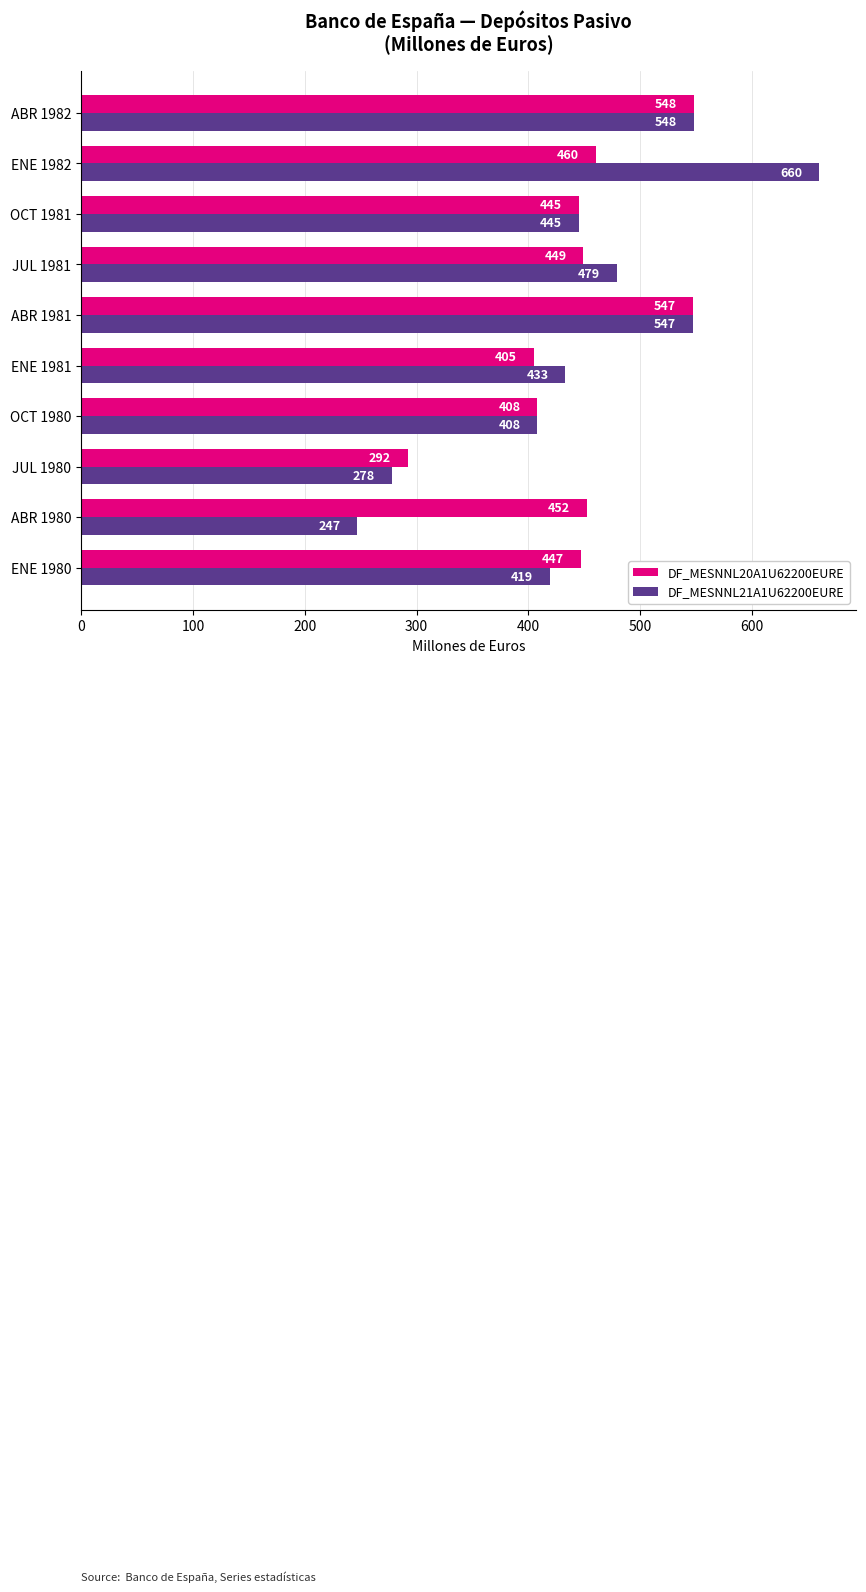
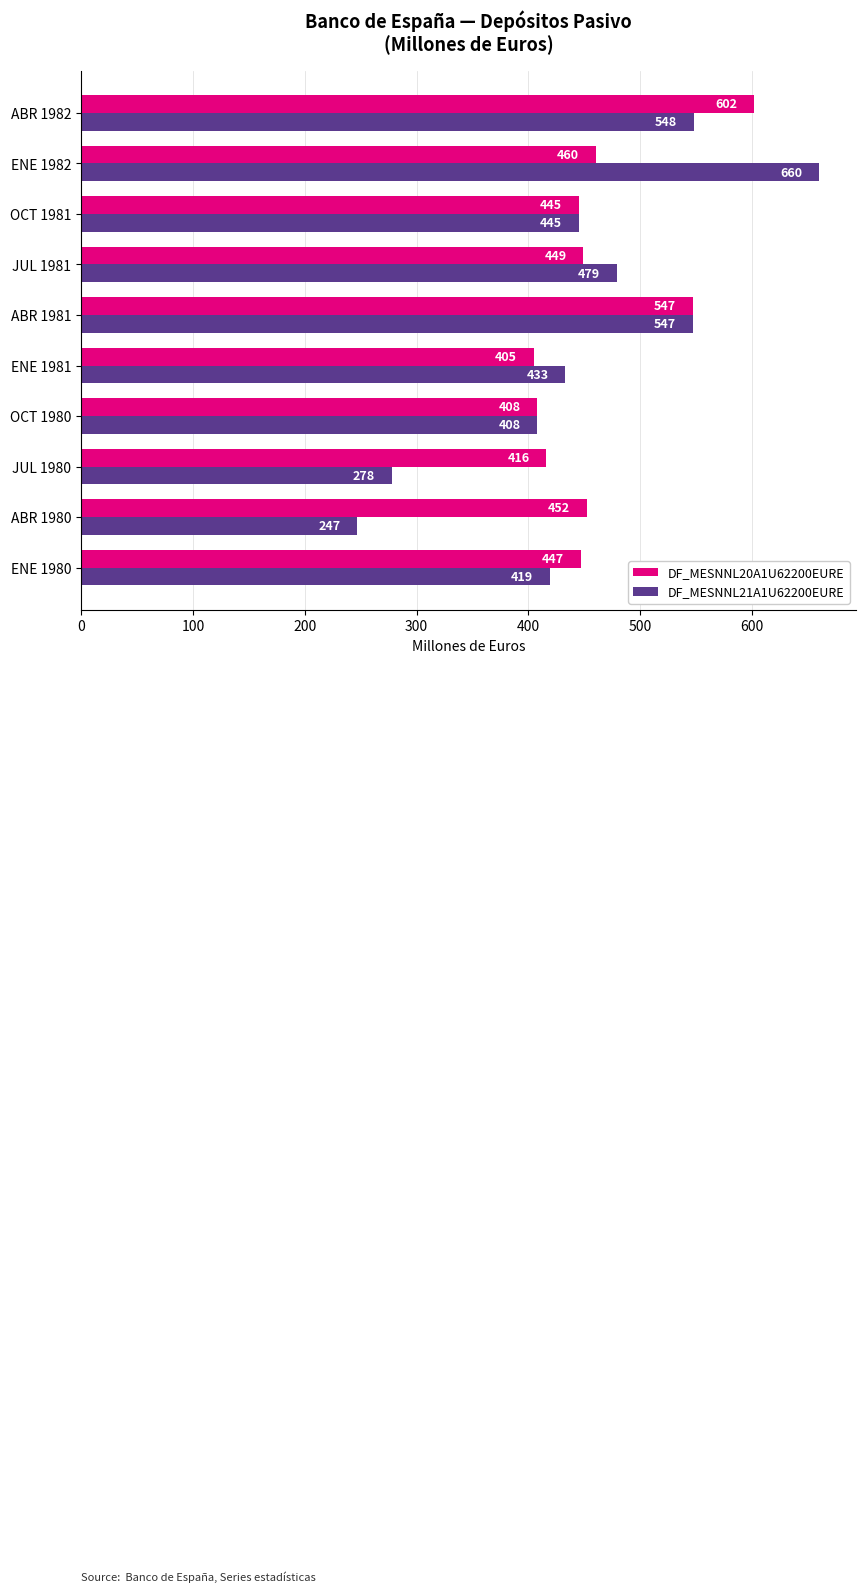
DF_MESNNL20A1U62200EURE, ABR 1982: 548 -> 602
DF_MESNNL20A1U62200EURE, JUL 1980: 292 -> 416
